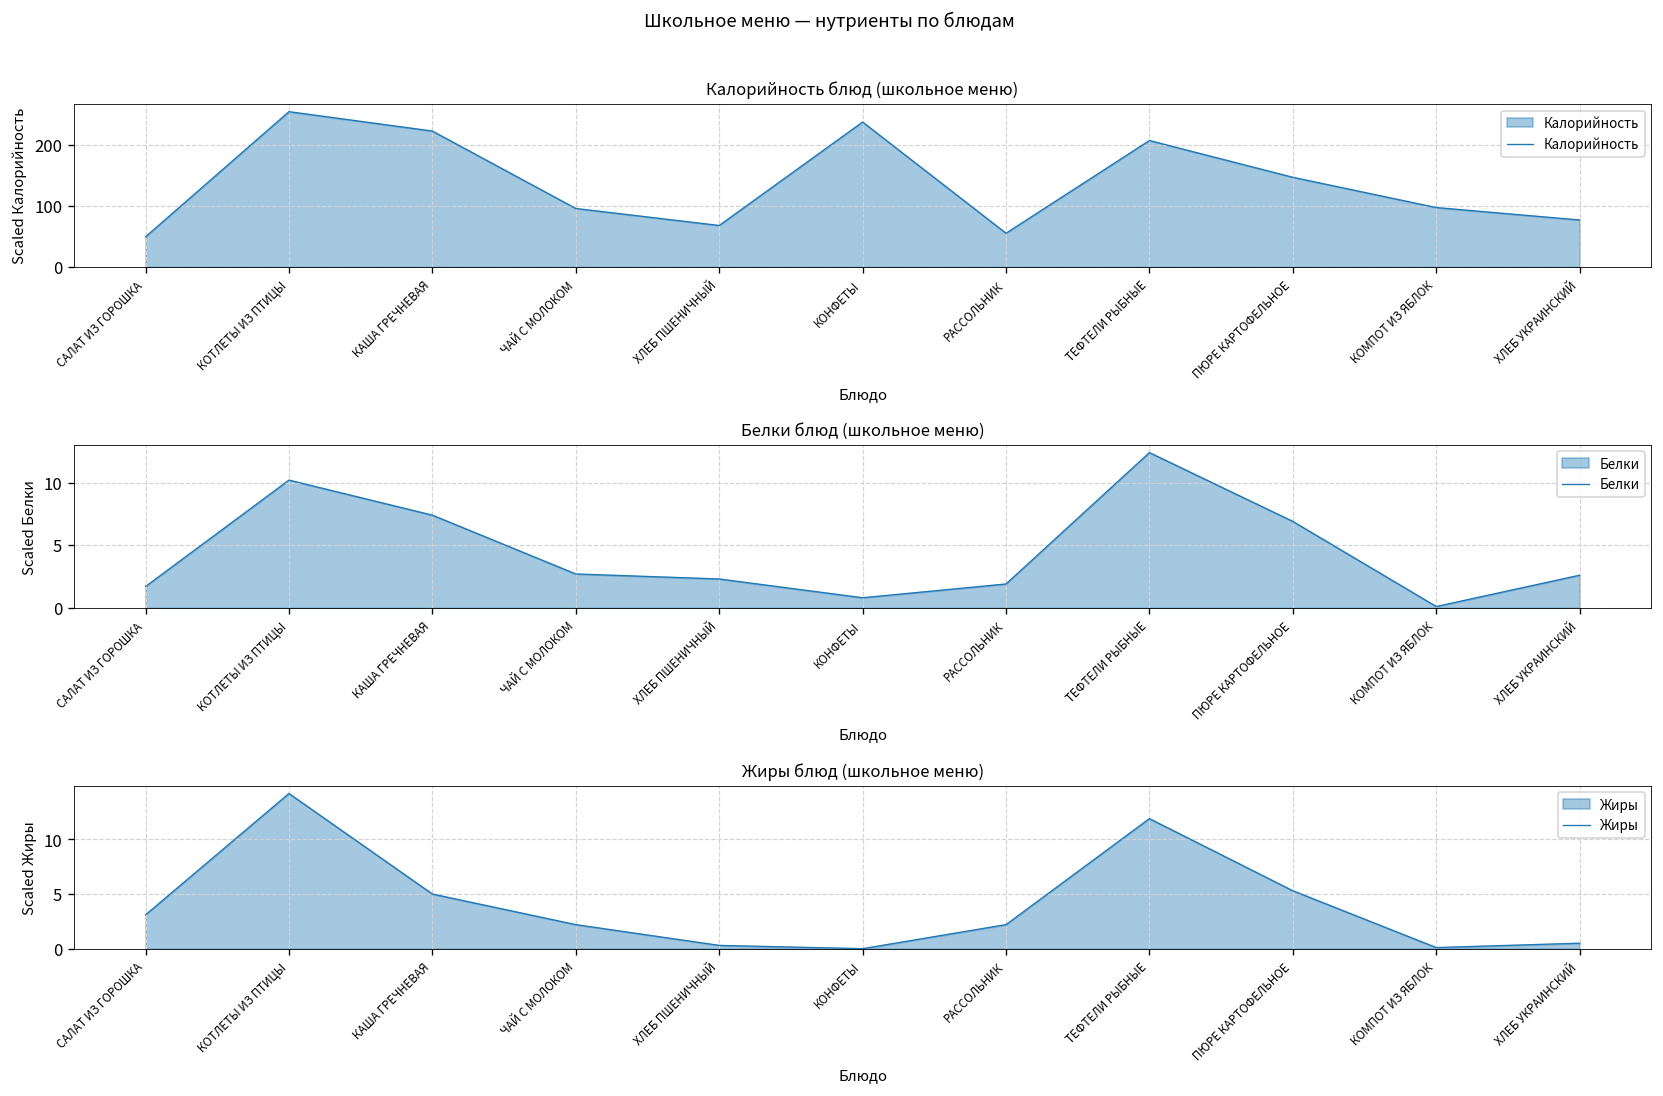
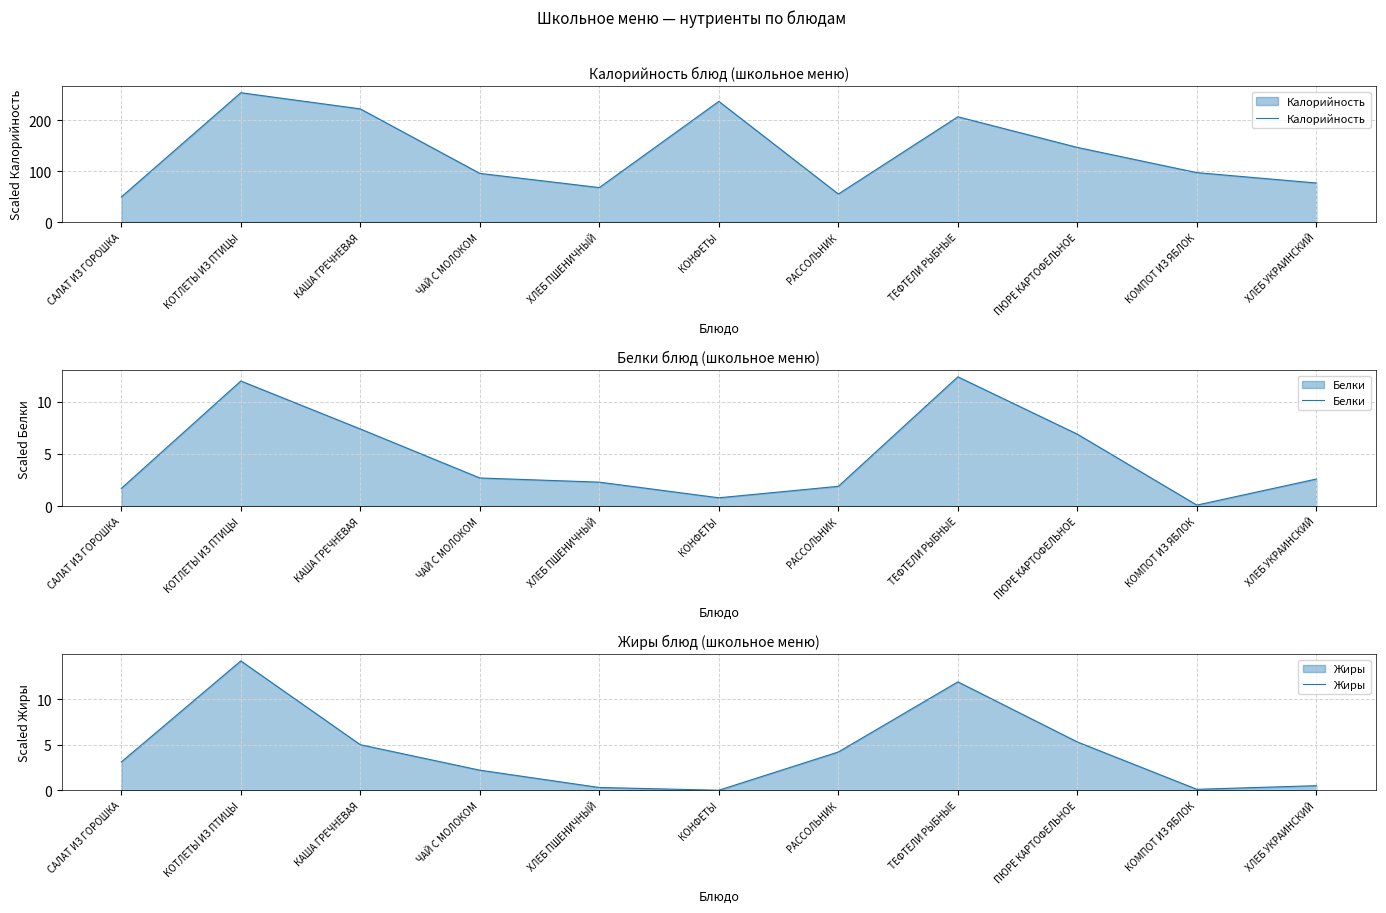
Белки блюд (школьное меню), КОТЛЕТЫ ИЗ ПТИЦЫ: 10.2 -> 12.0
Жиры блюд (школьное меню), РАССОЛЬНИК: 2 -> 4
